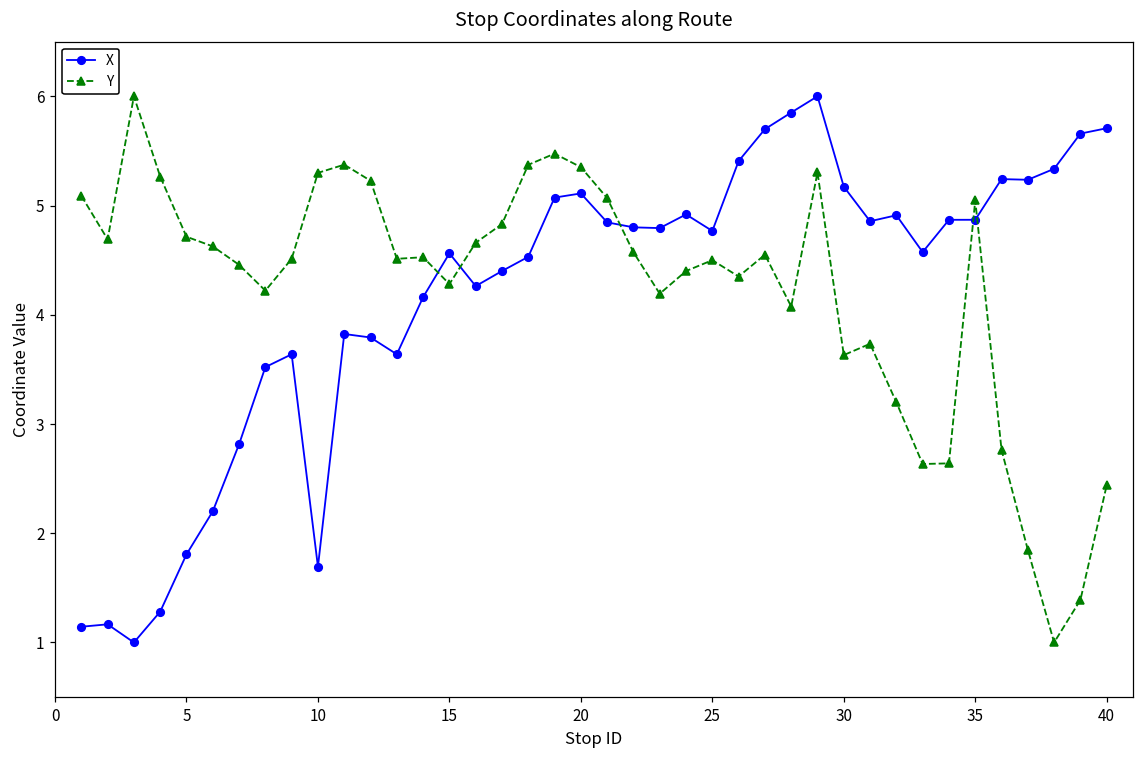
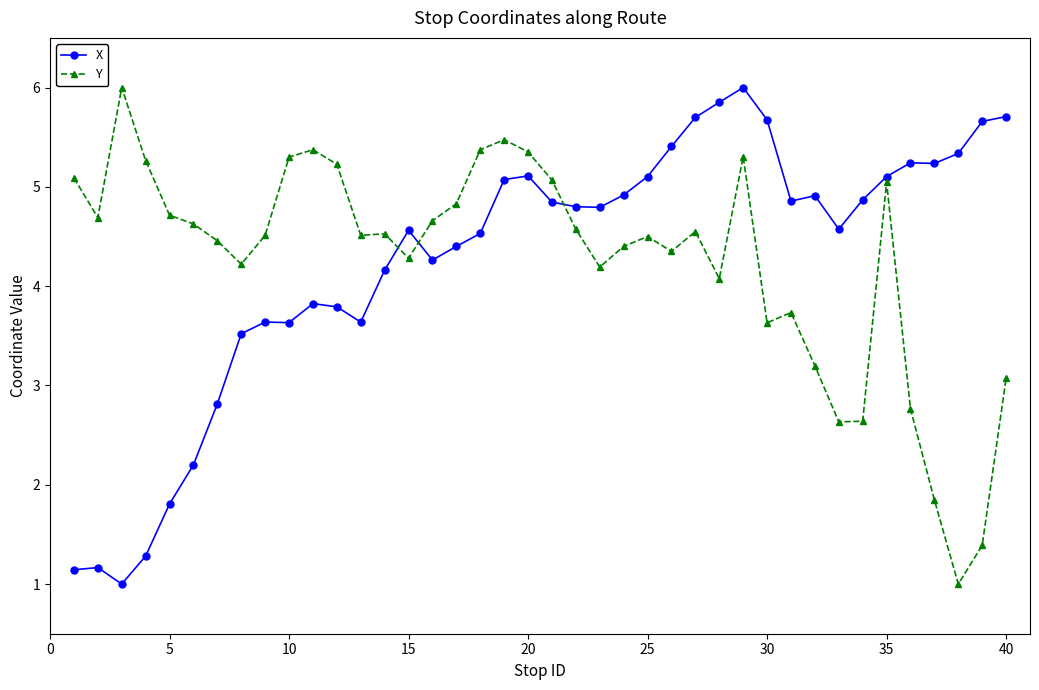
X, 10: 1.7 -> 3.6
X, 25: 4.8 -> 5.1
X, 30: 5.2 -> 5.7
X, 35: 4.9 -> 5.1
Y, 40: 2.4 -> 3.1
